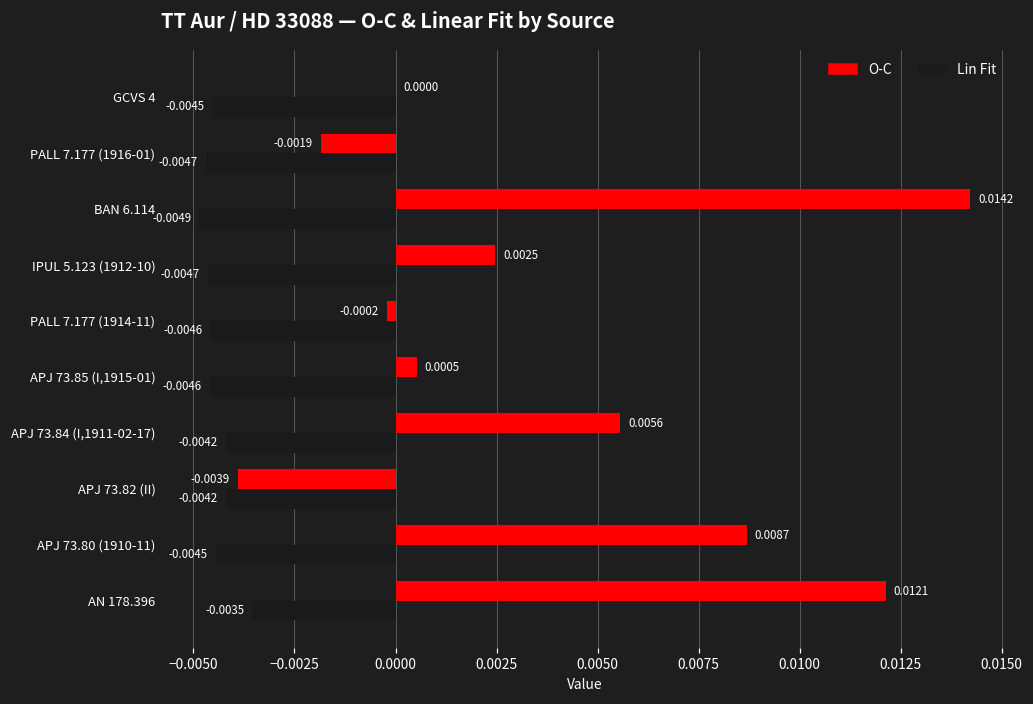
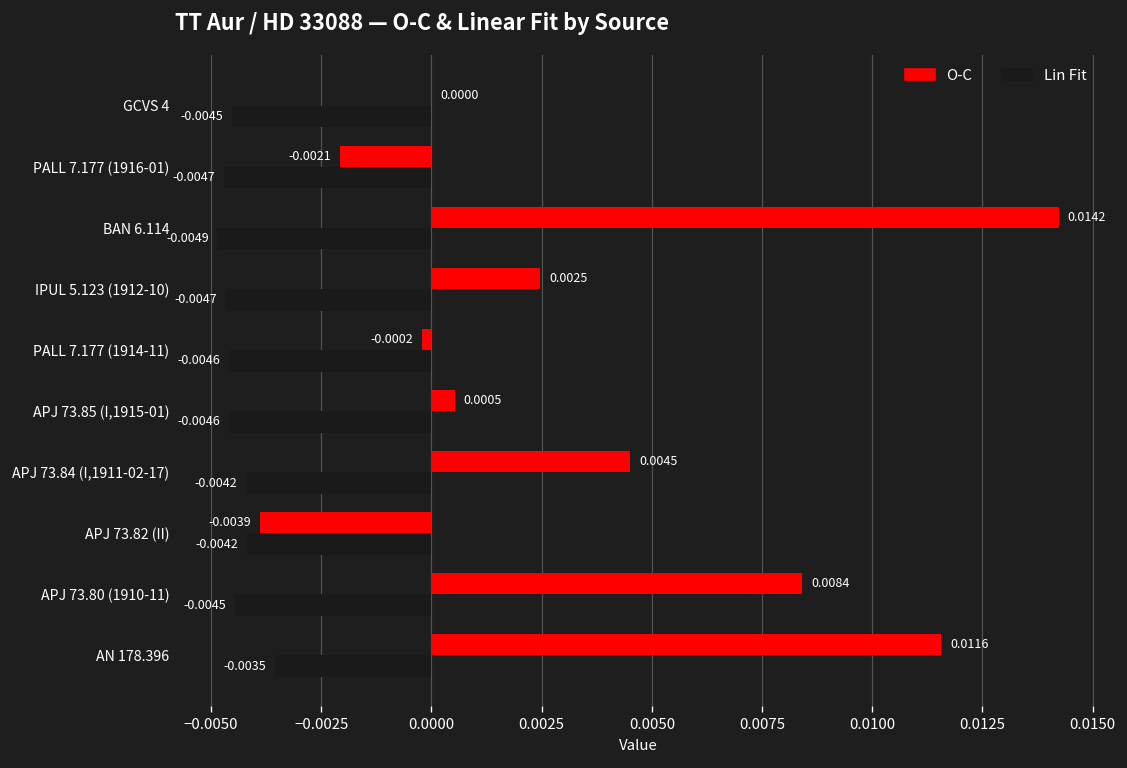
O-C, PALL 7.177 (1916-01): -0.0019 -> -0.0021
O-C, APJ 73.84 (I,1911-02-17): 0.0056 -> 0.0045
O-C, APJ 73.80 (1910-11): 0.0087 -> 0.0084
O-C, AN 178.396: 0.0121 -> 0.0116
